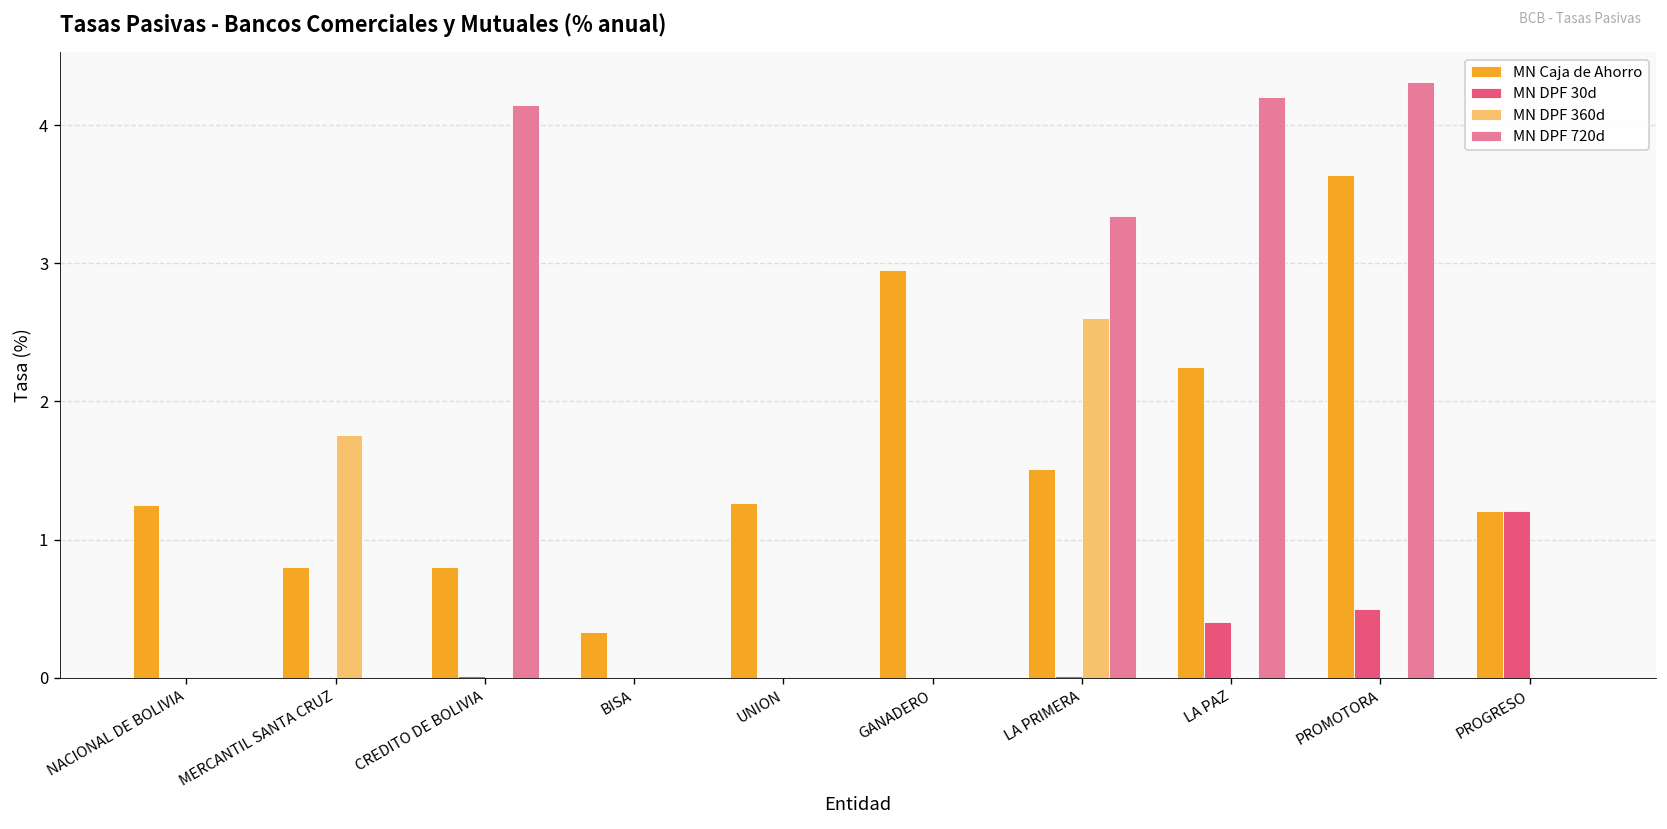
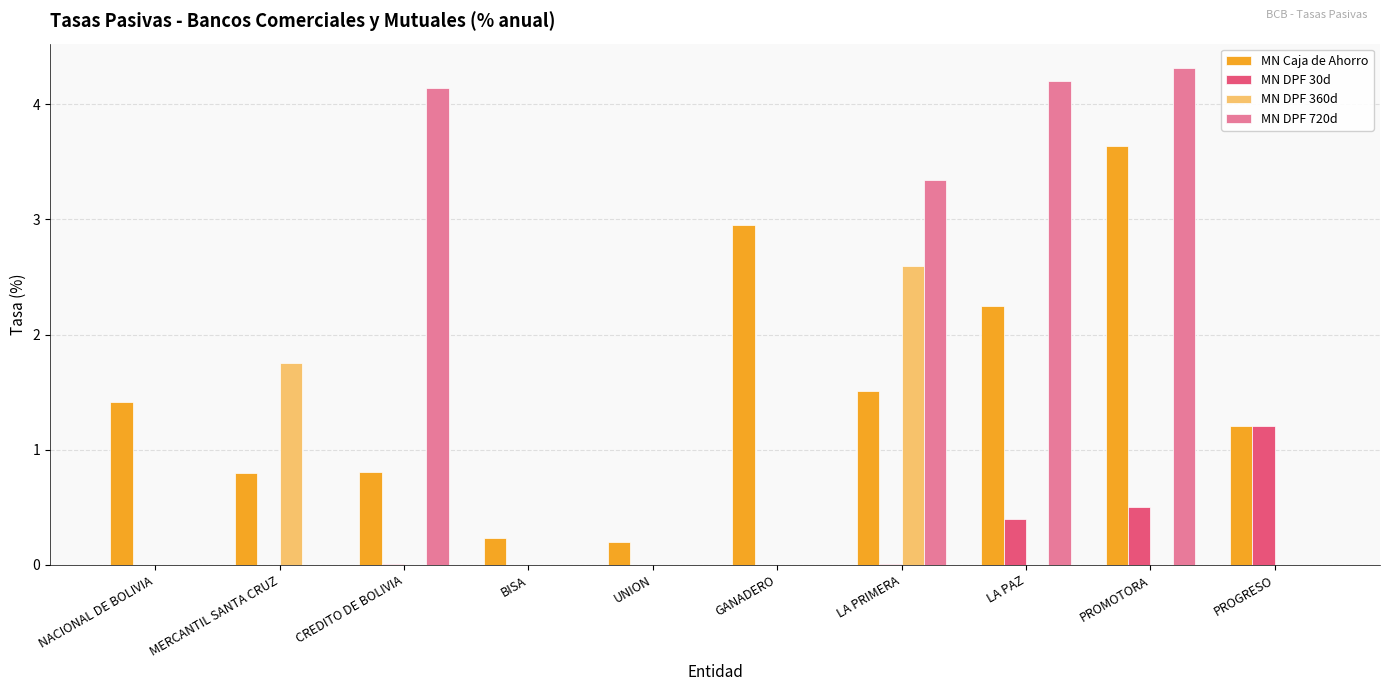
MN Caja de Ahorro, NACIONAL DE BOLIVIA: 1.25 -> 1.41
MN Caja de Ahorro, BISA: 0.33 -> 0.23
MN Caja de Ahorro, UNION: 1.26 -> 0.20
